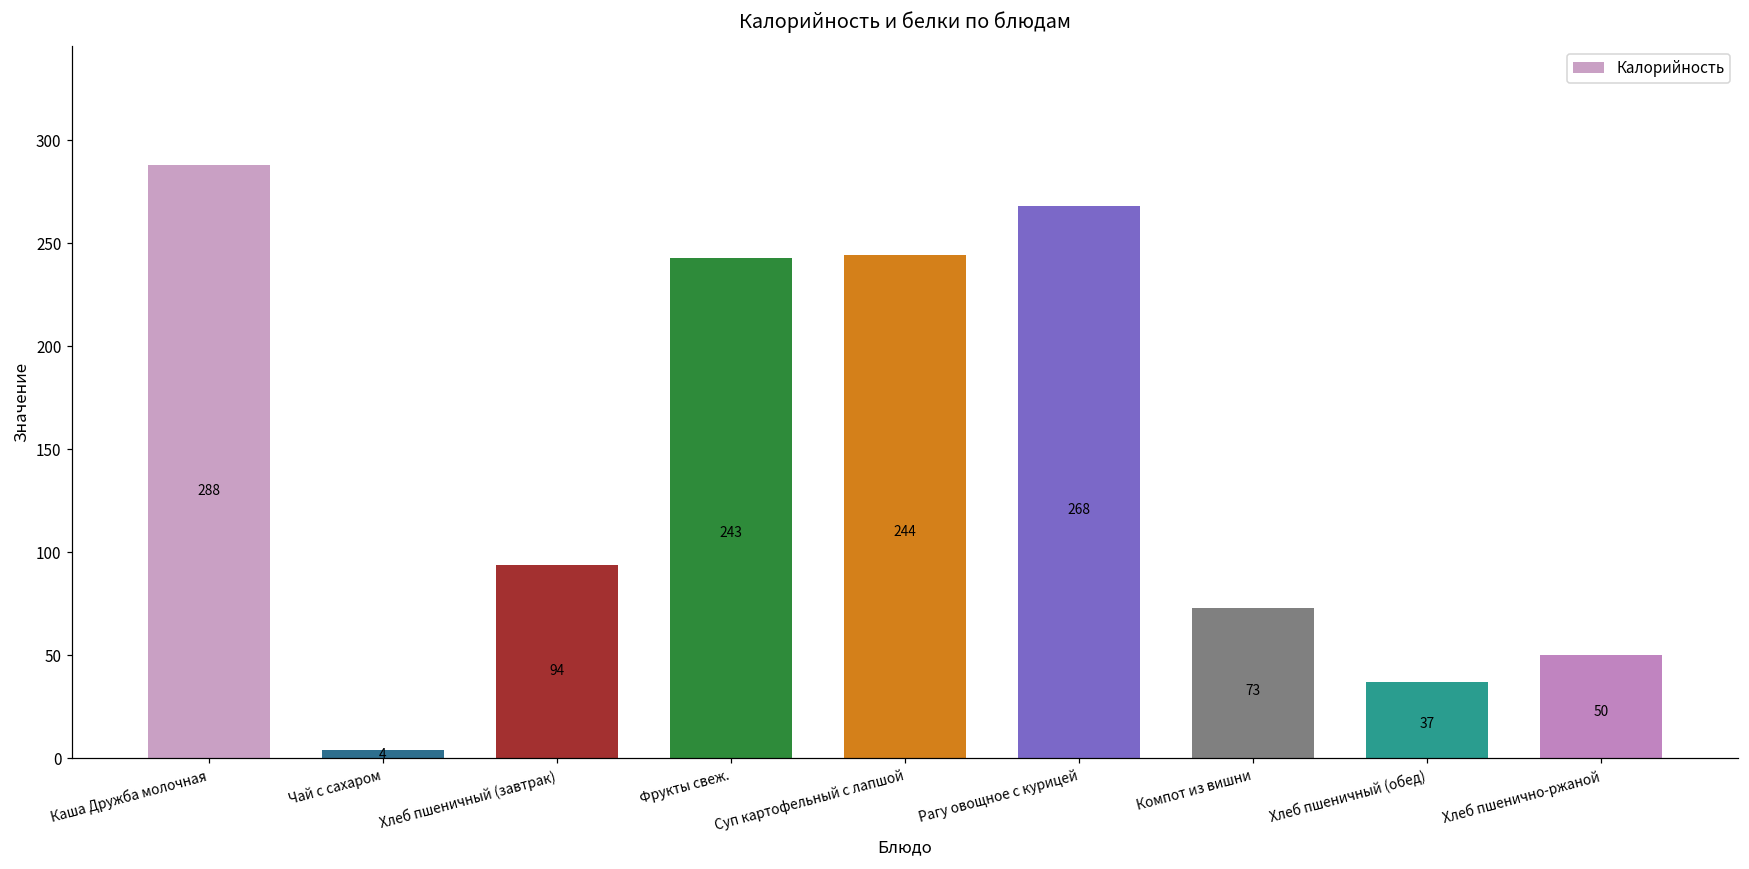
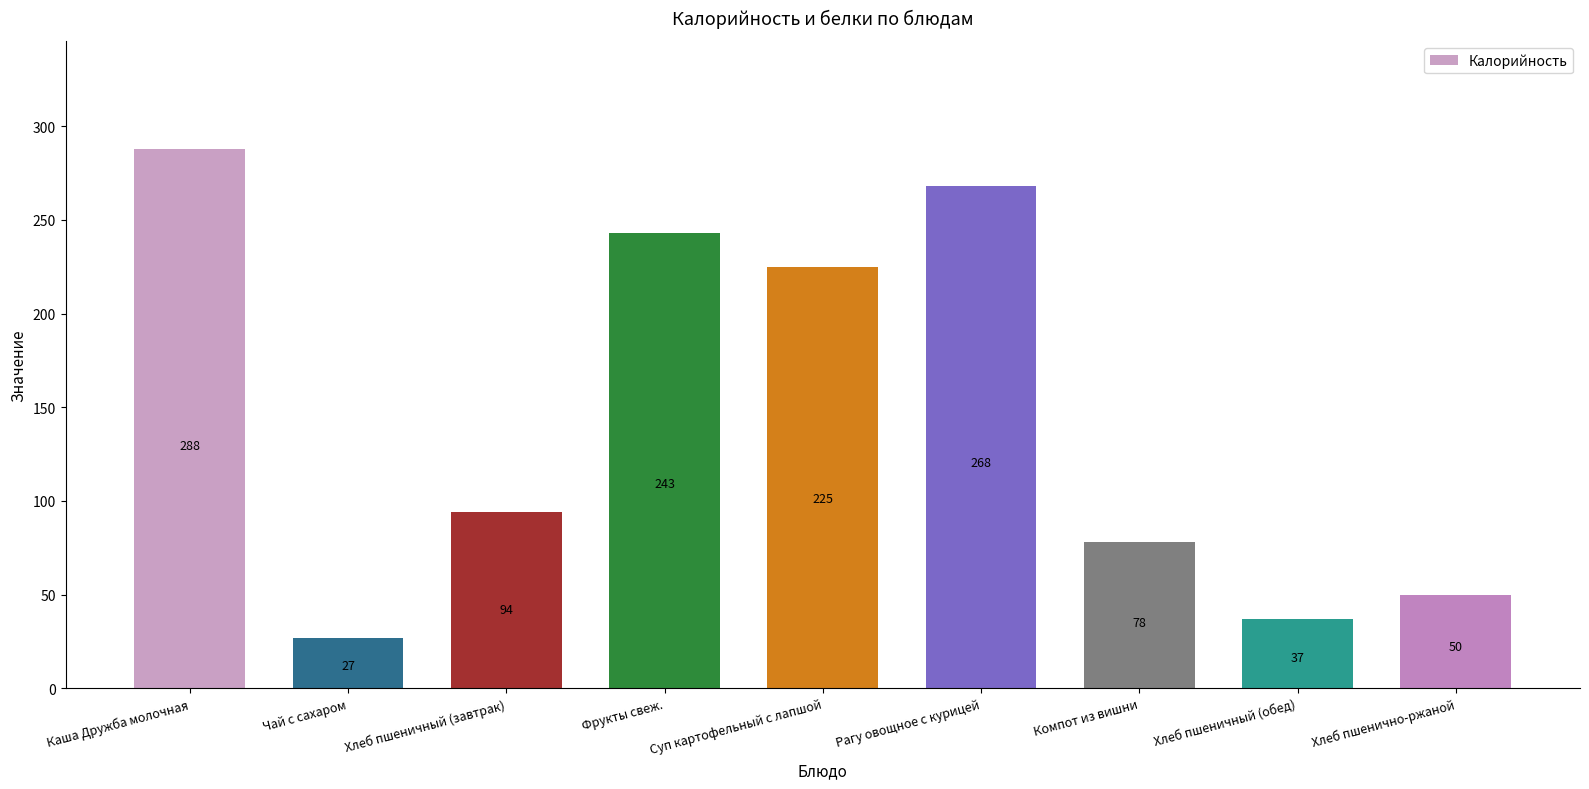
Чай с сахаром: 4 -> 27
Суп картофельный с лапшой: 244 -> 225
Компот из вишни: 73 -> 78
